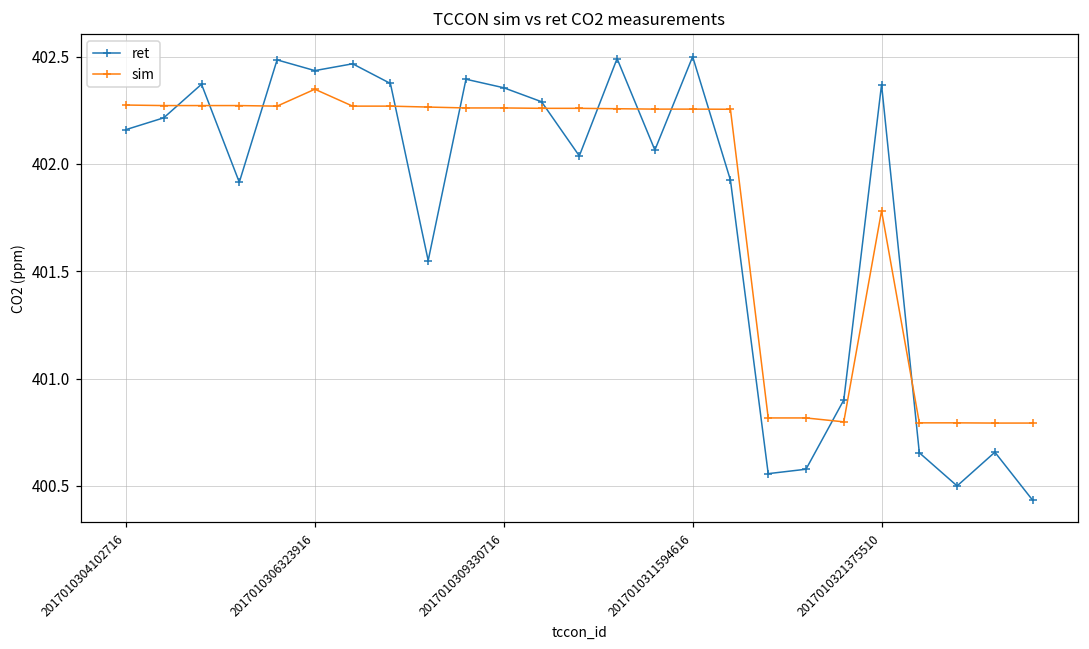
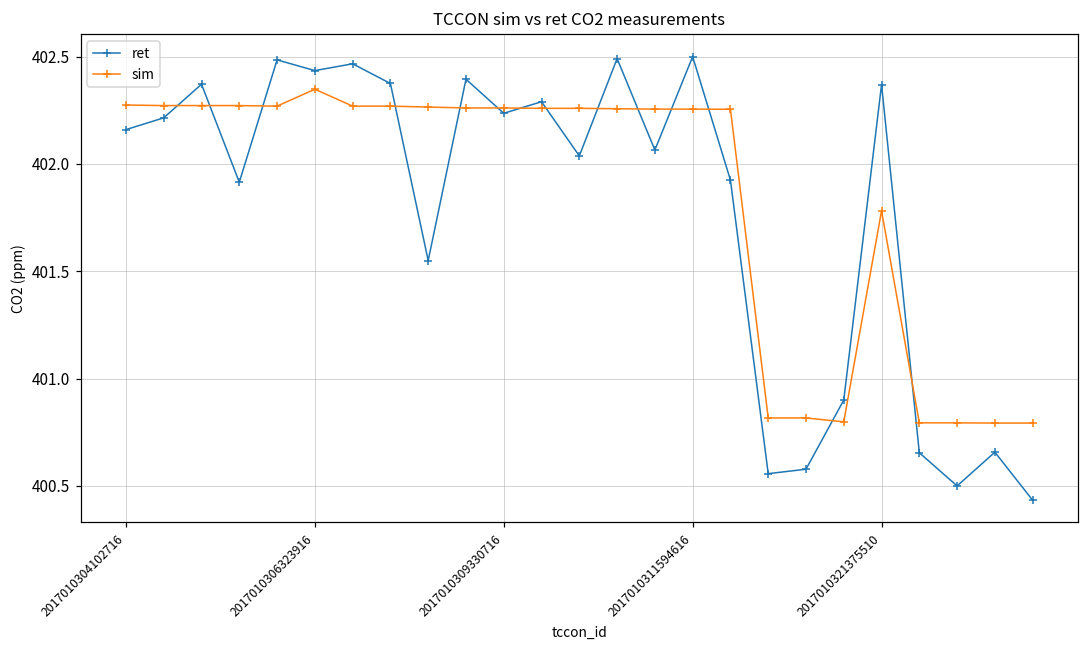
ret, 2017010309330716: 402.36 -> 402.24
